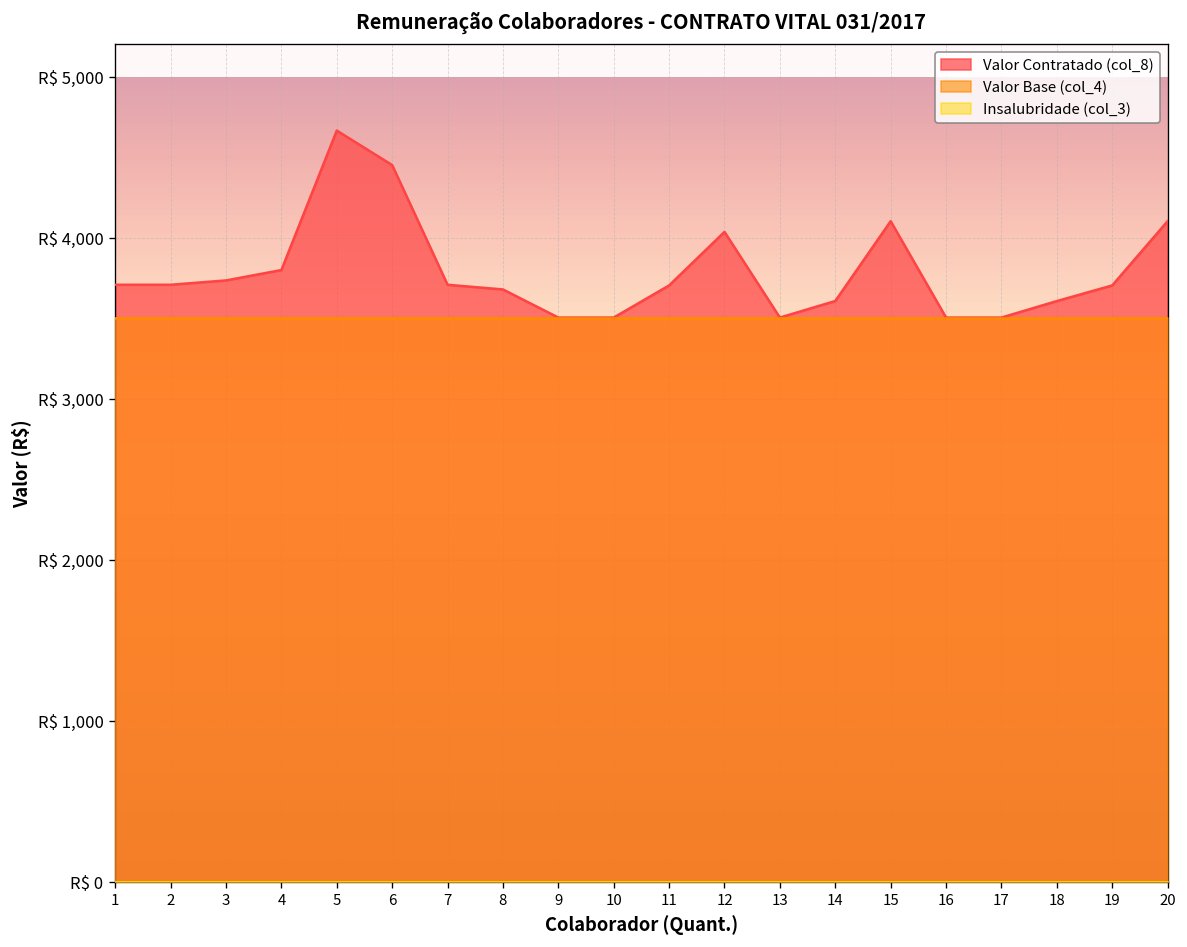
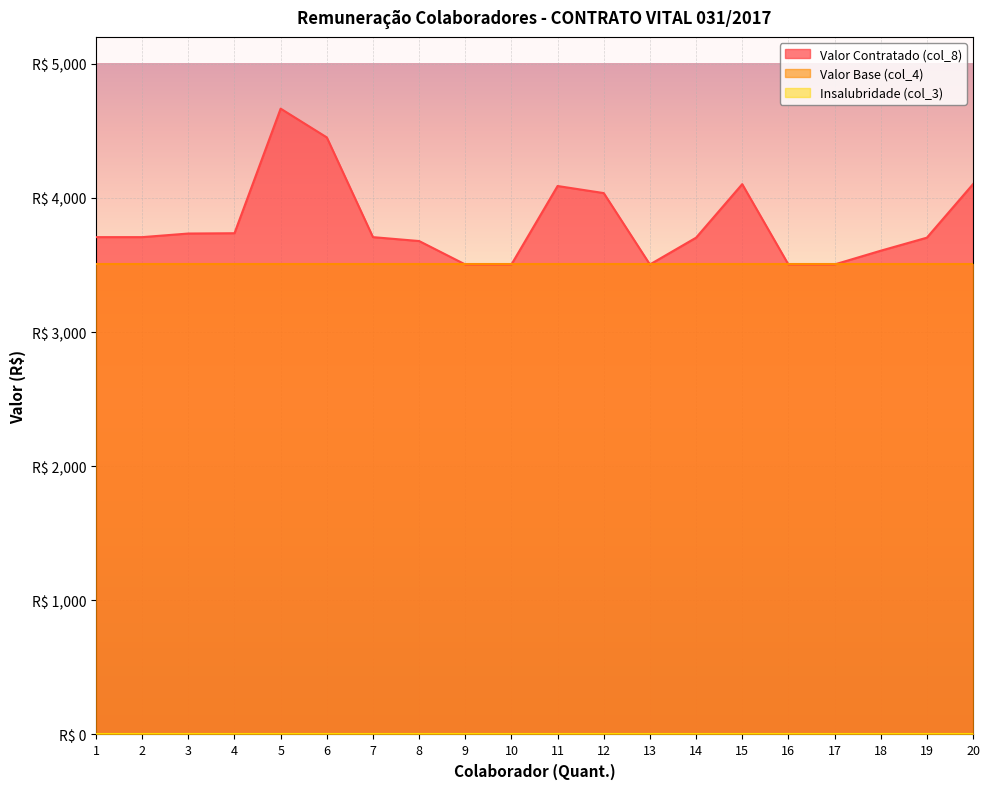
Valor Contratado (col_8), 4: R$ 3,800 -> R$ 3,740
Valor Contratado (col_8), 11: R$ 3,700 -> R$ 4,090
Valor Contratado (col_8), 14: R$ 3,610 -> R$ 3,700
